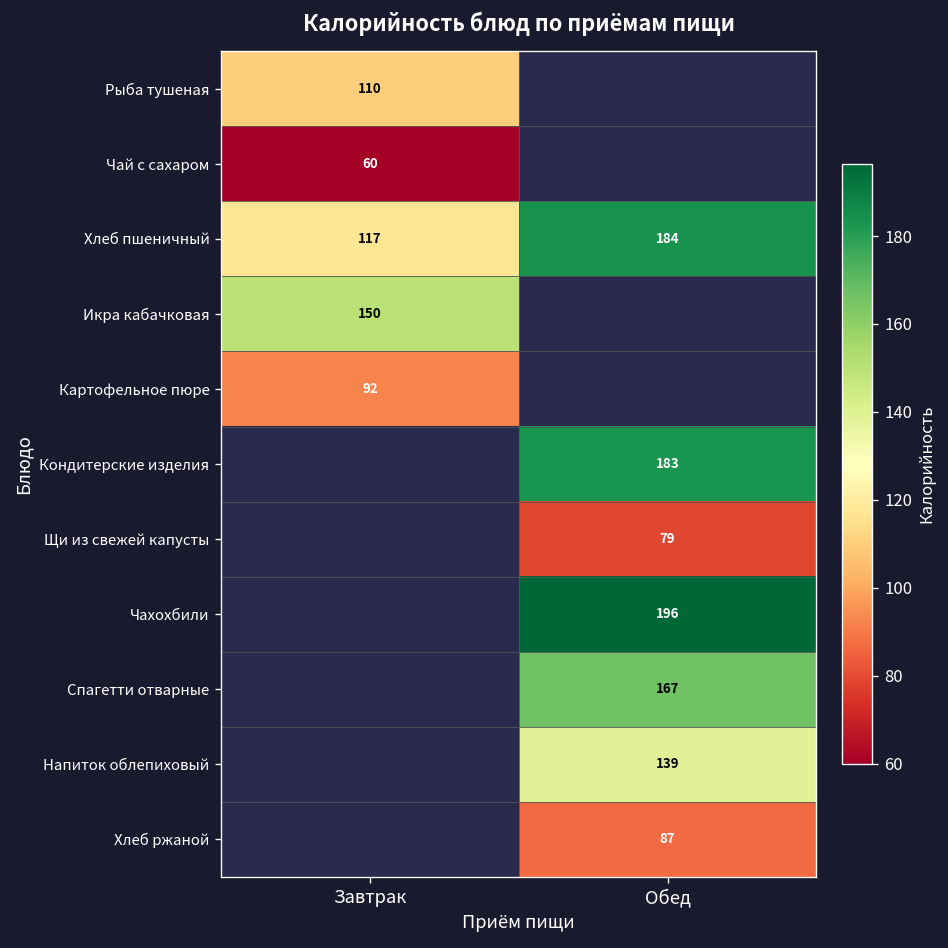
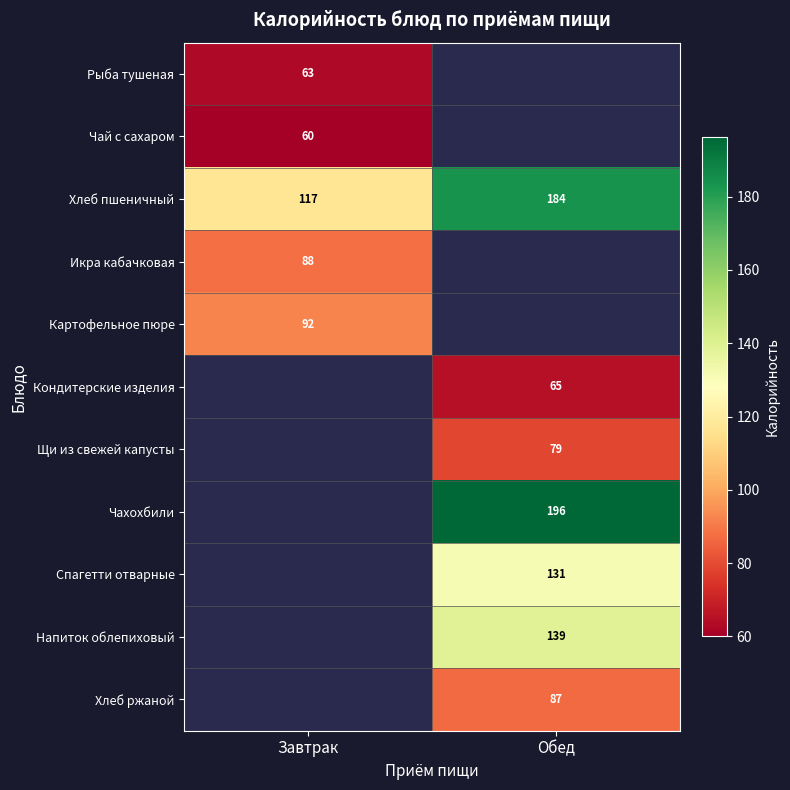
Рыба тушеная, Завтрак: 110 -> 63
Икра кабачковая, Завтрак: 150 -> 88
Кондитерские изделия, Обед: 183 -> 65
Спагетти отварные, Обед: 167 -> 131
